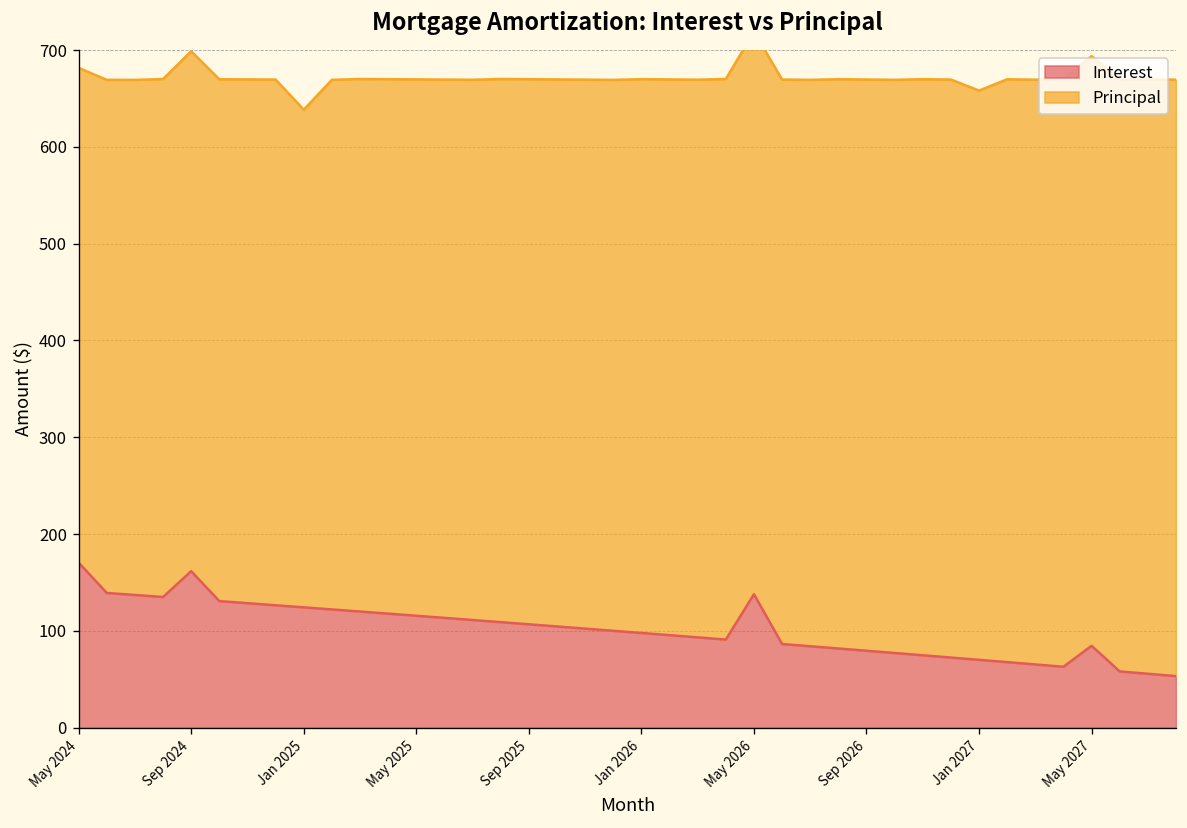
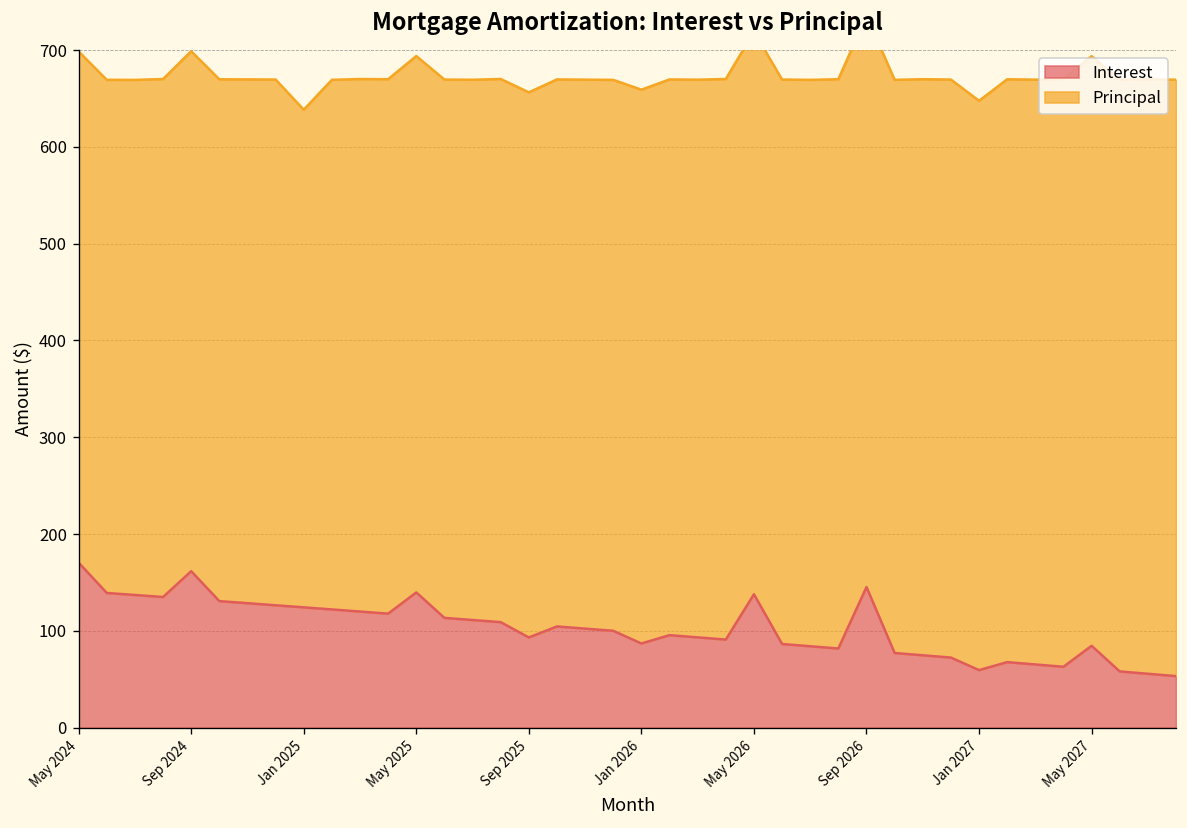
Principal, May 2024: 510 -> 530
Interest, May 2025: 120 -> 140
Interest, Sep 2025: 110 -> 90
Interest, Jan 2026: 100 -> 90
Interest, Sep 2026: 80 -> 150
Interest, Jan 2027: 70 -> 60
